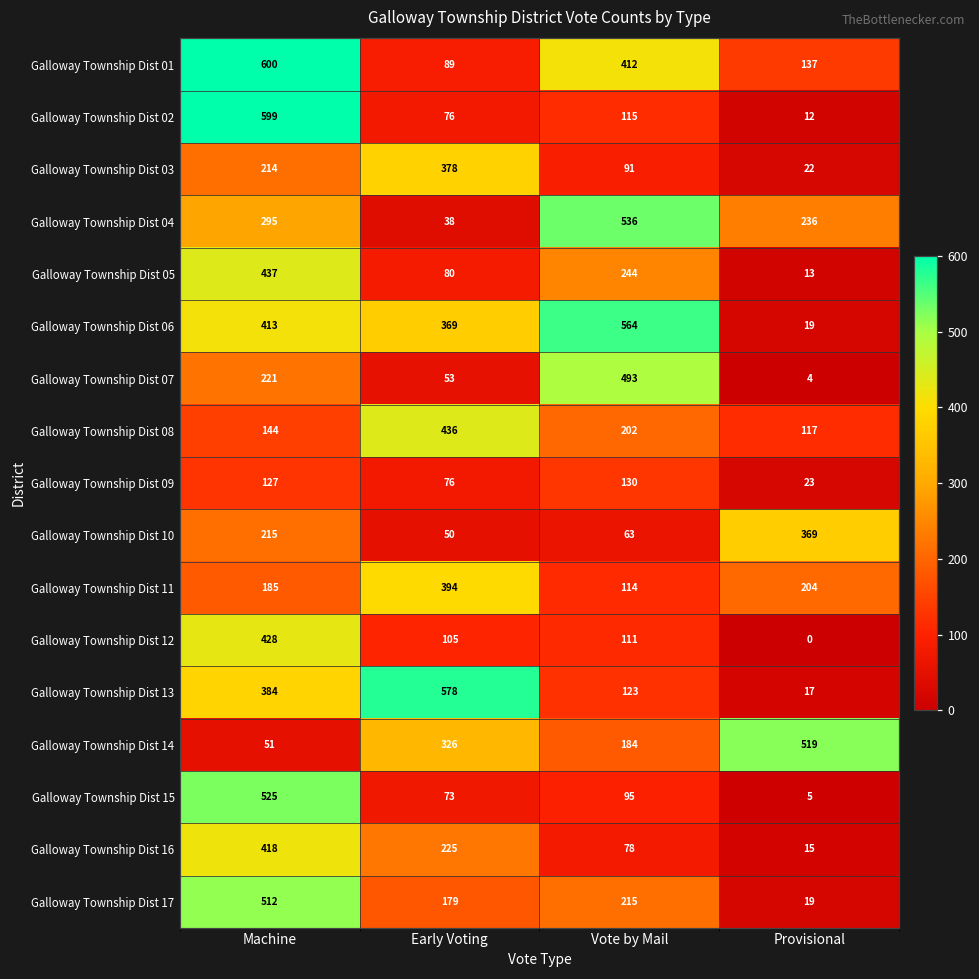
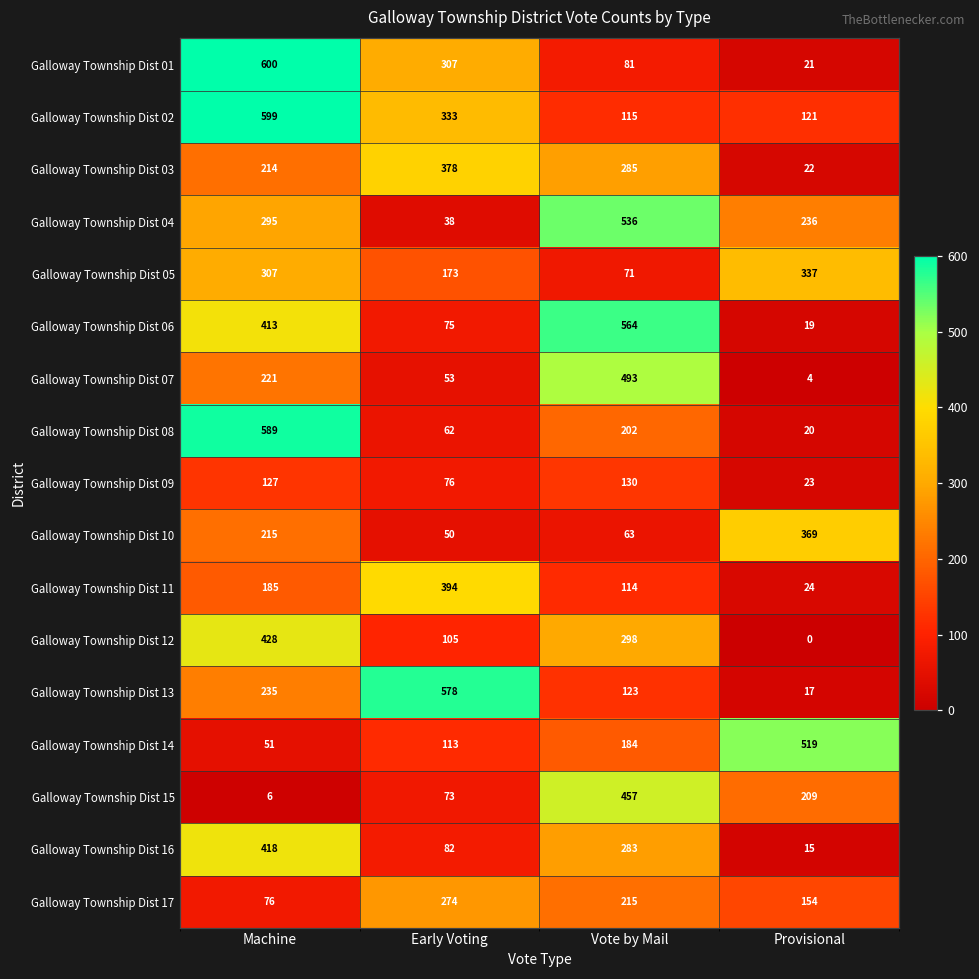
Galloway Township Dist 01, Early Voting: 89 -> 307
Galloway Township Dist 01, Vote by Mail: 412 -> 81
Galloway Township Dist 01, Provisional: 137 -> 21
Galloway Township Dist 02, Early Voting: 76 -> 333
Galloway Township Dist 02, Provisional: 12 -> 121
Galloway Township Dist 03, Vote by Mail: 91 -> 285
Galloway Township Dist 05, Machine: 437 -> 307
Galloway Township Dist 05, Early Voting: 80 -> 173
Galloway Township Dist 05, Vote by Mail: 244 -> 71
Galloway Township Dist 05, Provisional: 13 -> 337
Galloway Township Dist 06, Early Voting: 369 -> 75
Galloway Township Dist 08, Machine: 144 -> 589
Galloway Township Dist 08, Early Voting: 436 -> 62
Galloway Township Dist 08, Provisional: 117 -> 20
Galloway Township Dist 11, Provisional: 204 -> 24
Galloway Township Dist 12, Vote by Mail: 111 -> 298
Galloway Township Dist 13, Machine: 384 -> 235
Galloway Township Dist 14, Early Voting: 326 -> 113
Galloway Township Dist 15, Machine: 525 -> 6
Galloway Township Dist 15, Vote by Mail: 95 -> 457
Galloway Township Dist 15, Provisional: 5 -> 209
Galloway Township Dist 16, Early Voting: 225 -> 82
Galloway Township Dist 16, Vote by Mail: 78 -> 283
Galloway Township Dist 17, Machine: 512 -> 76
Galloway Township Dist 17, Early Voting: 179 -> 274
Galloway Township Dist 17, Provisional: 19 -> 154
